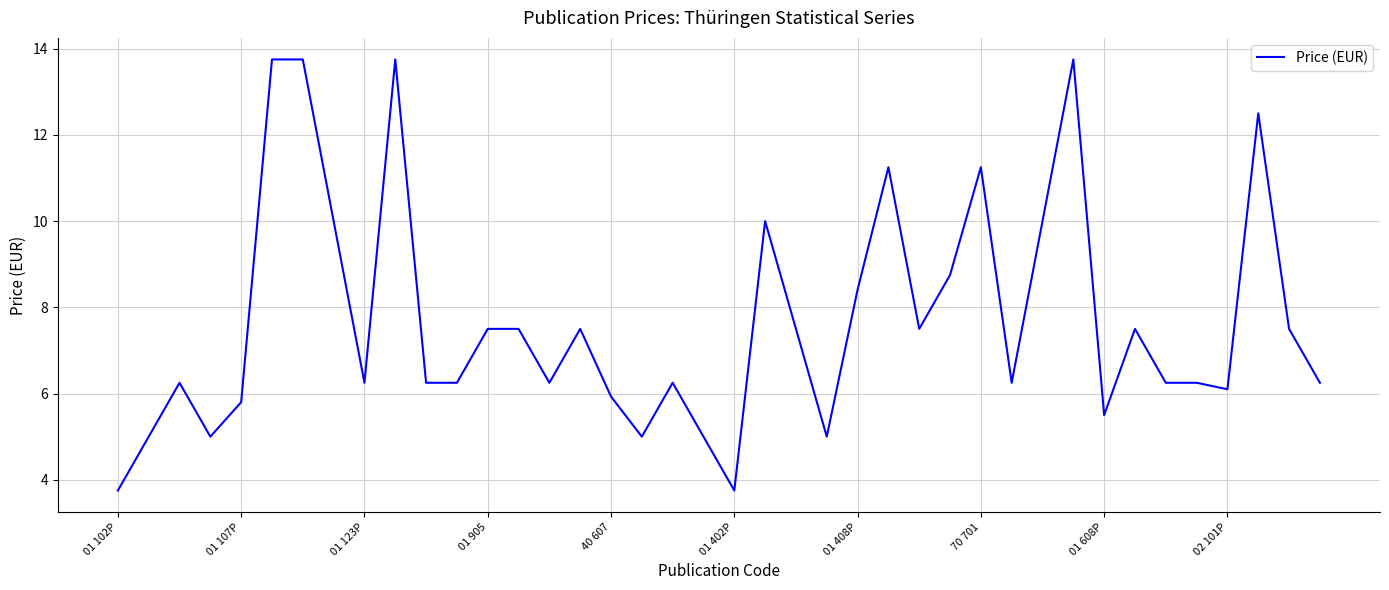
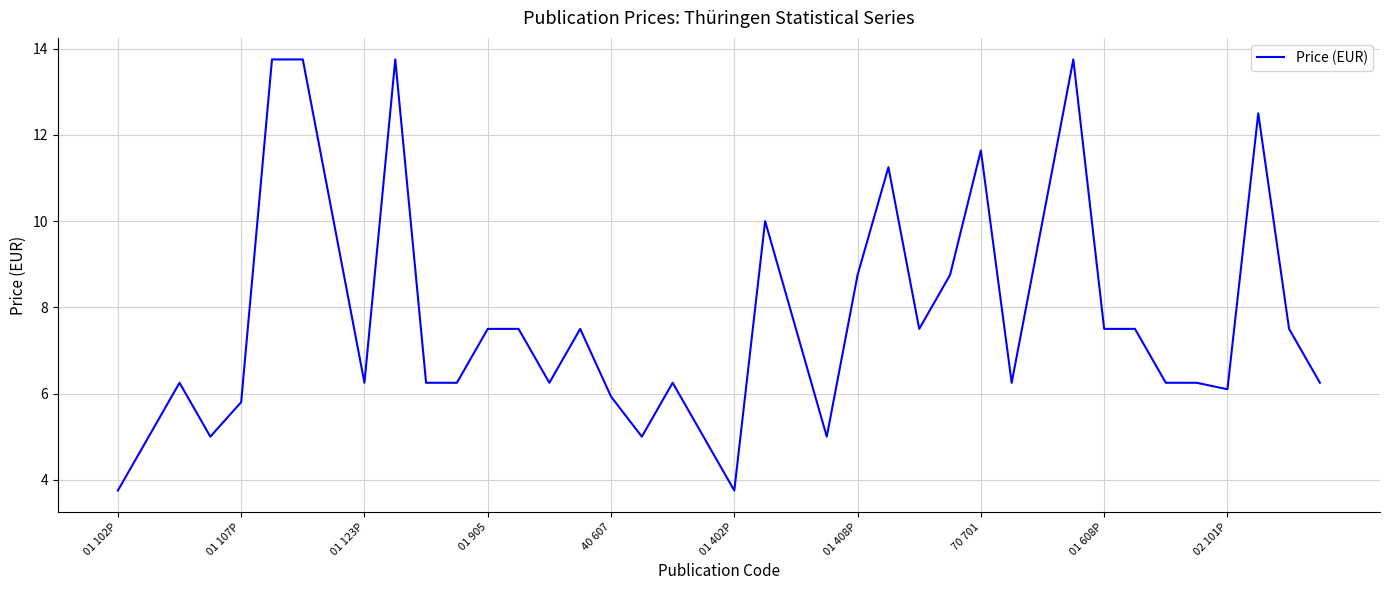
01 408P: 8.4 -> 8.8
70 701: 11.3 -> 11.6
01 608P: 5.5 -> 7.5
